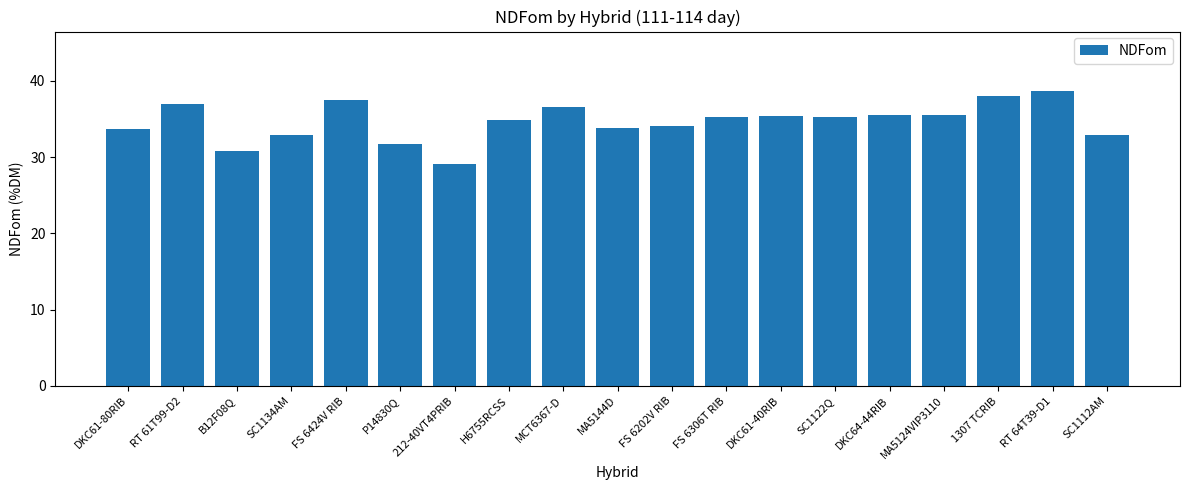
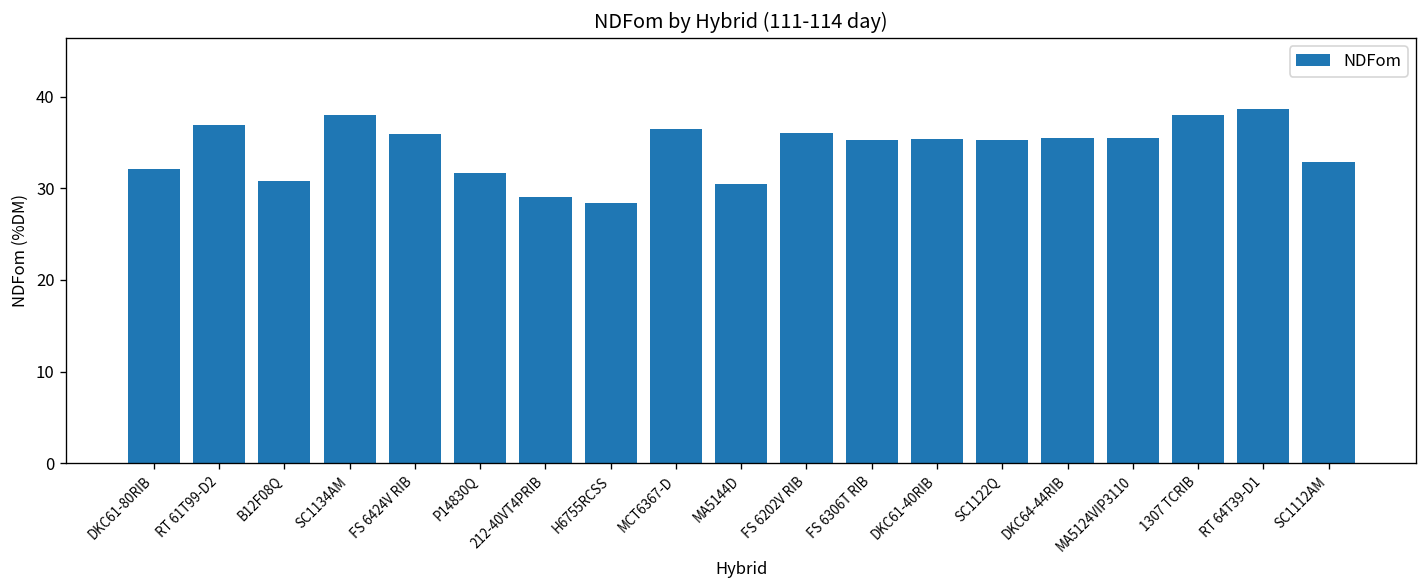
DKC61-80RIB: 34 -> 32
SC1134AM: 33 -> 38
FS 6424V RIB: 38 -> 36
H6755RCSS: 35 -> 28
MA5144D: 34 -> 31
FS 6202V RIB: 34 -> 36
